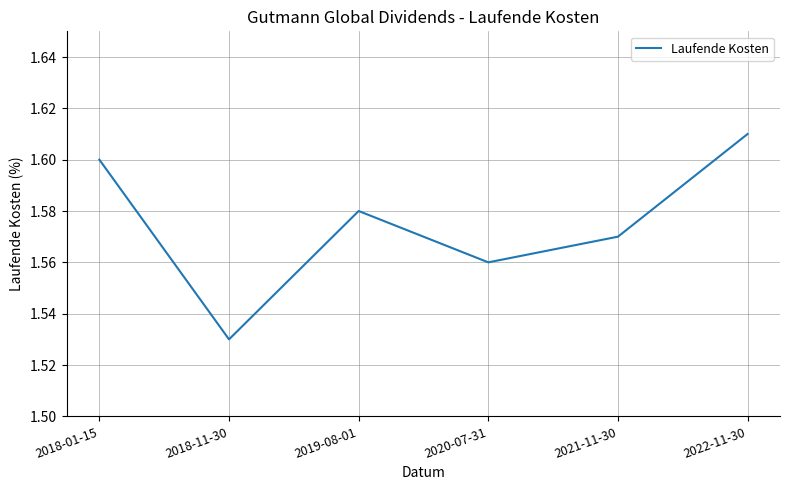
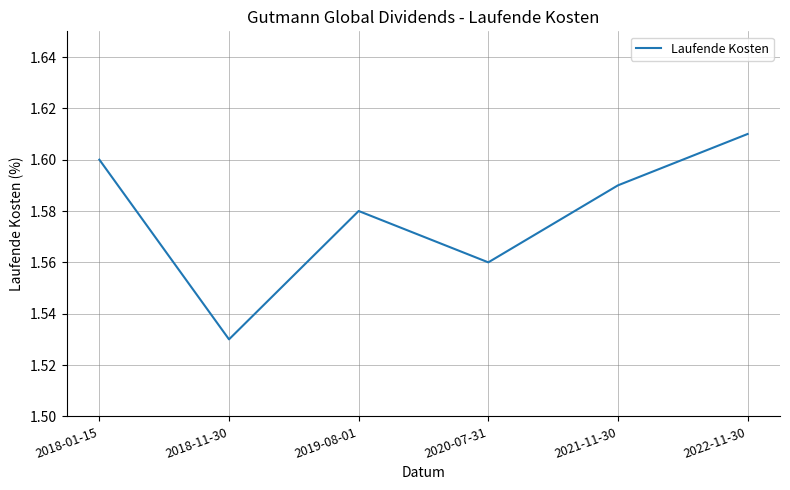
2021-11-30: 1.57 -> 1.59
